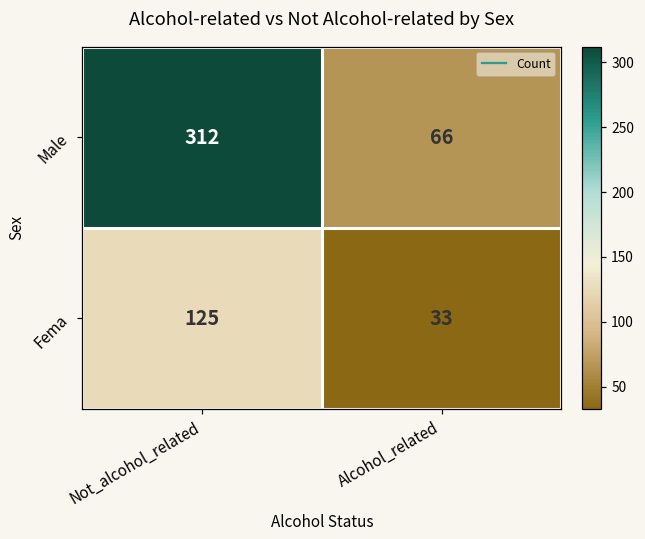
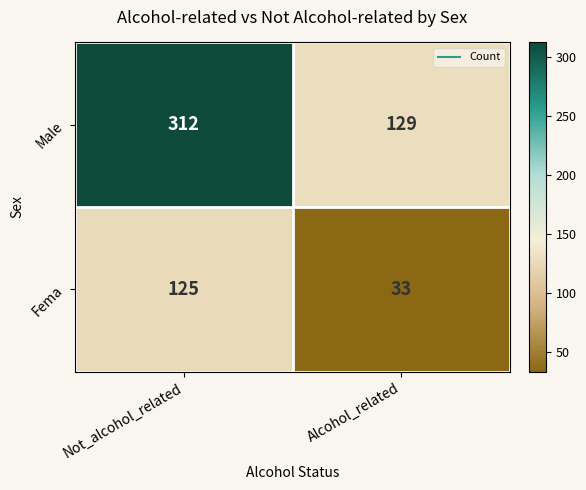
Male, Alcohol_related: 66 -> 129
